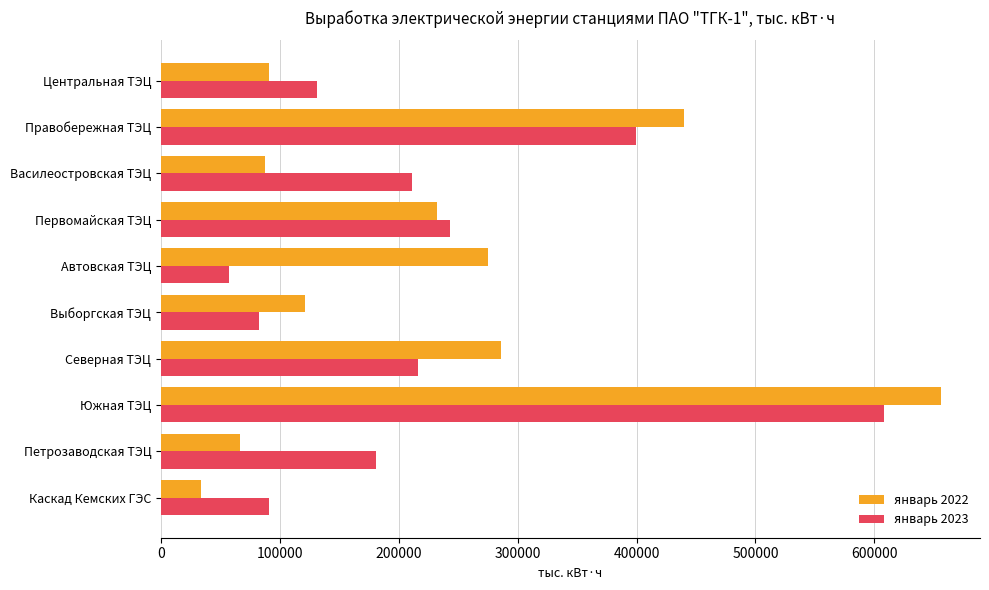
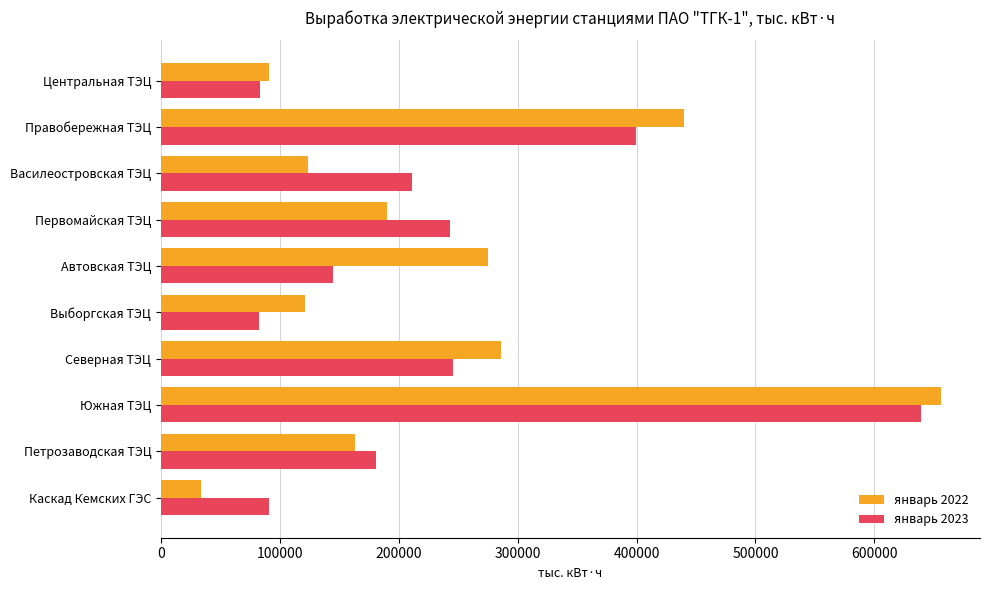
январь 2023, Центральная ТЭЦ: 132000 -> 84000
январь 2022, Василеостровская ТЭЦ: 87000 -> 123000
январь 2022, Первомайская ТЭЦ: 232000 -> 190000
январь 2023, Автовская ТЭЦ: 57000 -> 145000
январь 2023, Северная ТЭЦ: 216000 -> 245000
январь 2023, Южная ТЭЦ: 608000 -> 639000
январь 2022, Петрозаводская ТЭЦ: 67000 -> 163000
